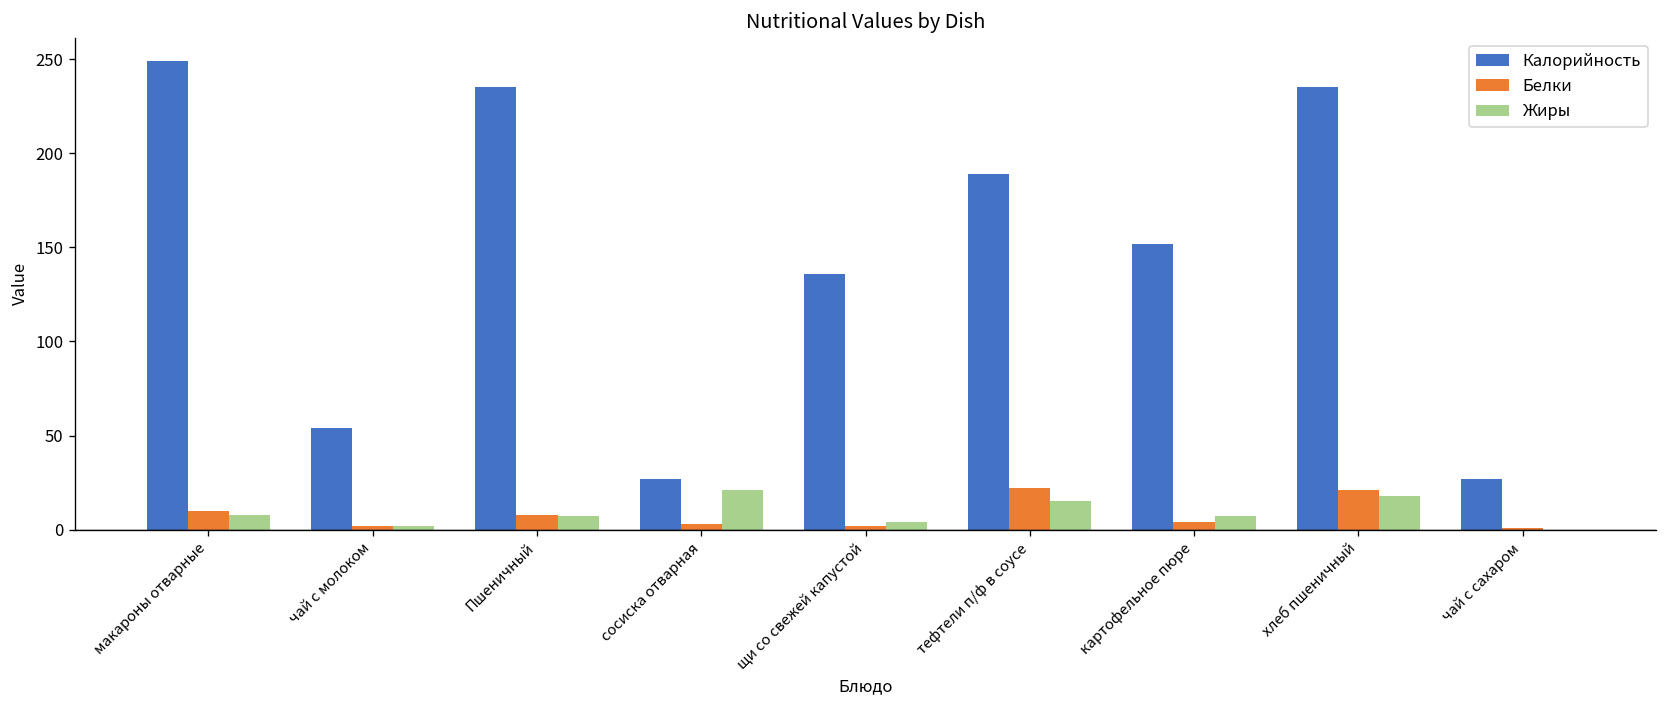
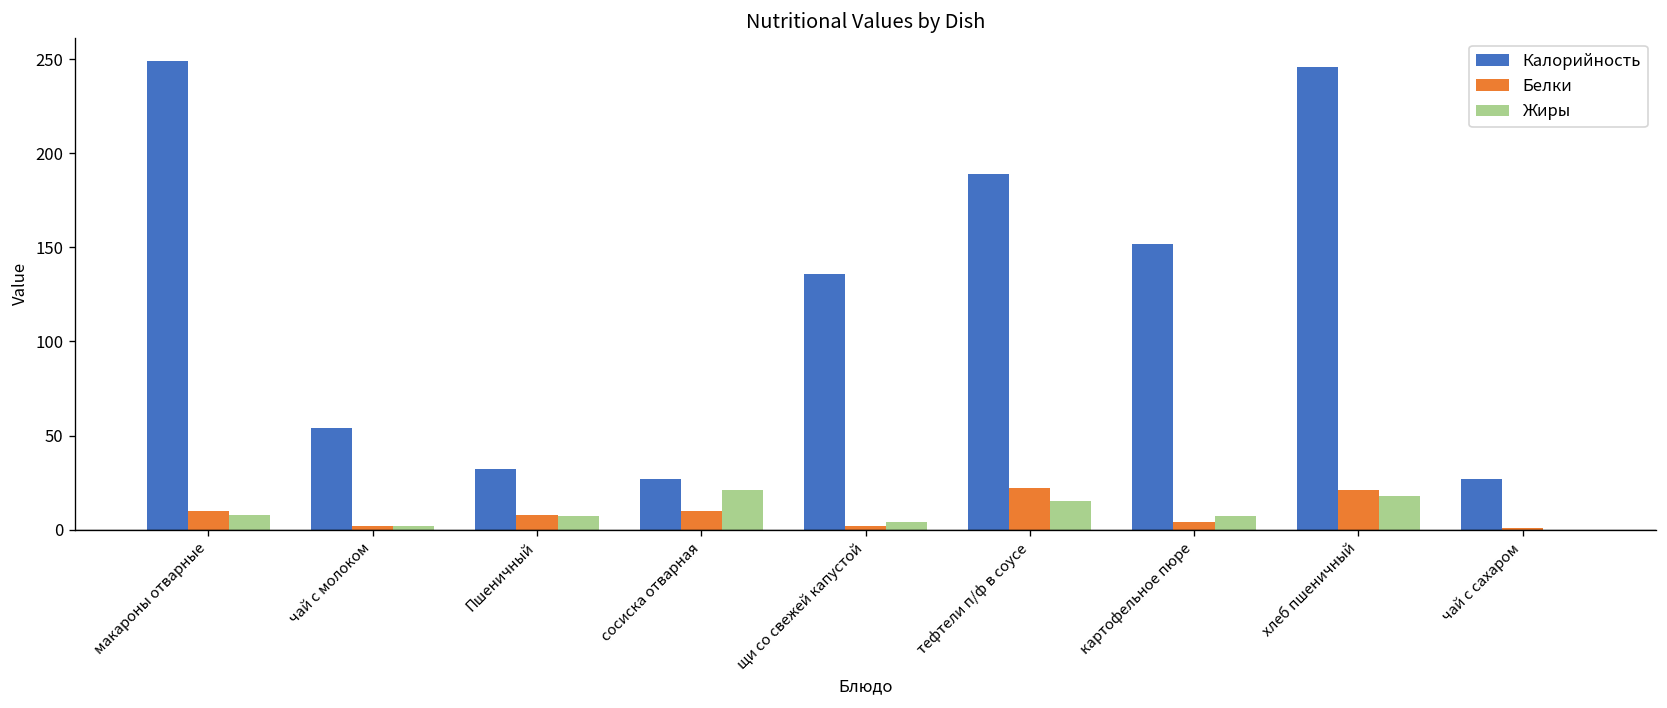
Калорийность, Пшеничный: 235 -> 32
Белки, сосиска отварная: 3 -> 10
Калорийность, хлеб пшеничный: 235 -> 246
